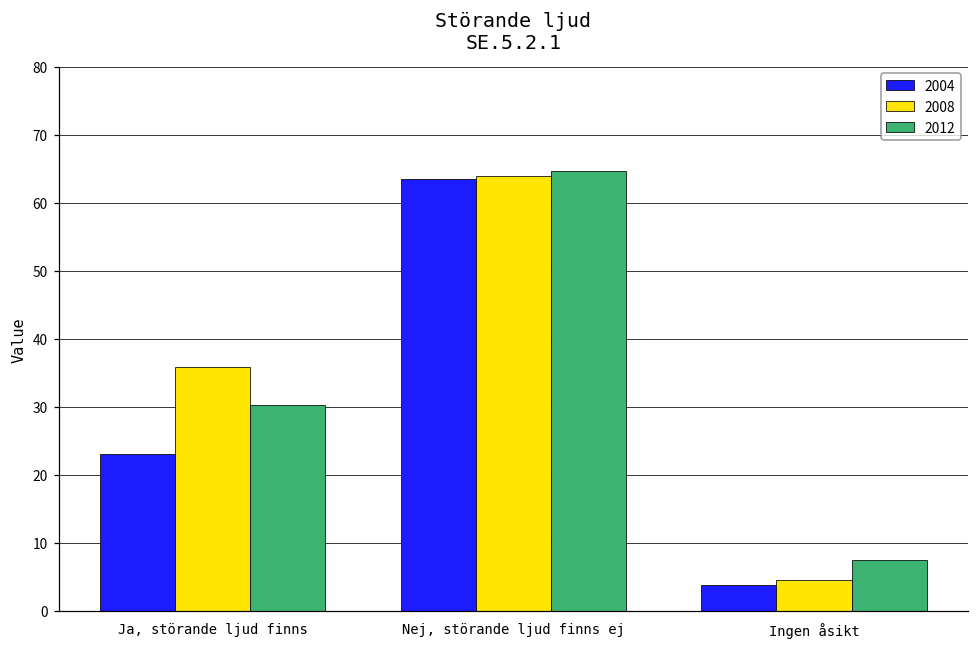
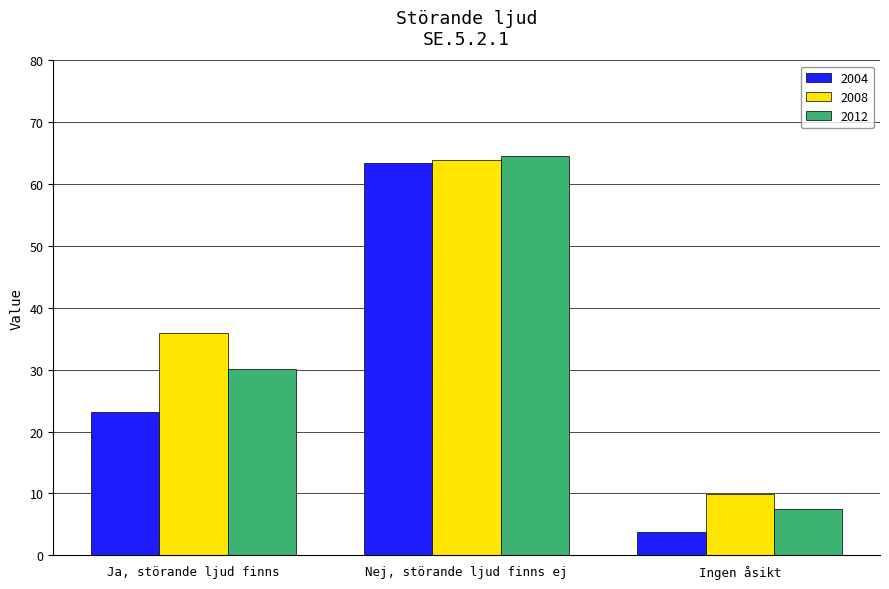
2008, Ingen åsikt: 5 -> 10
